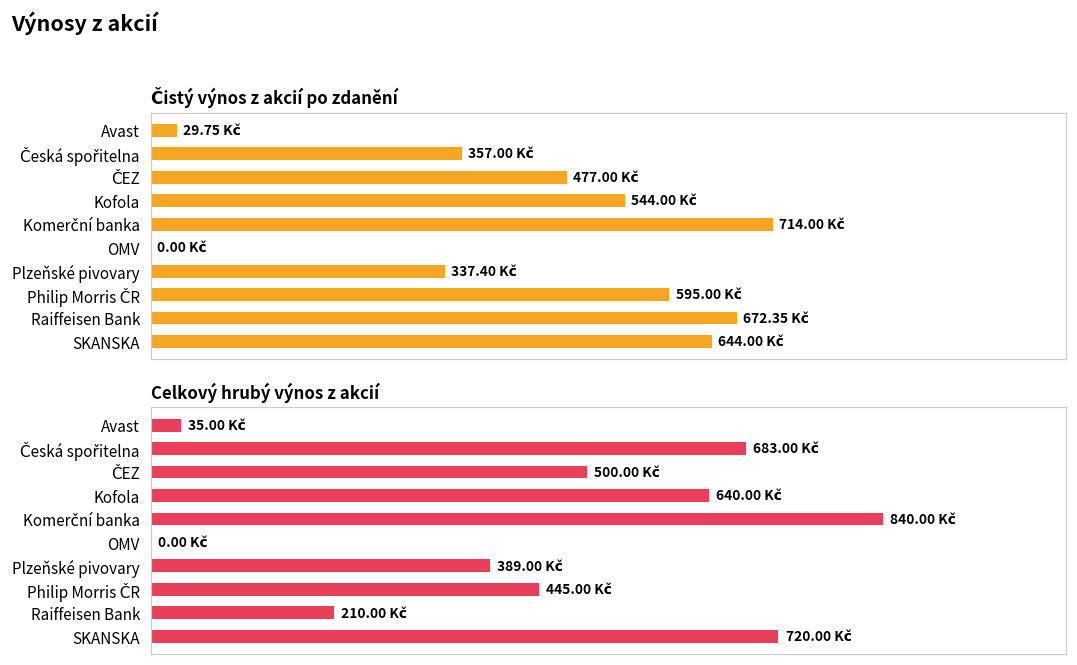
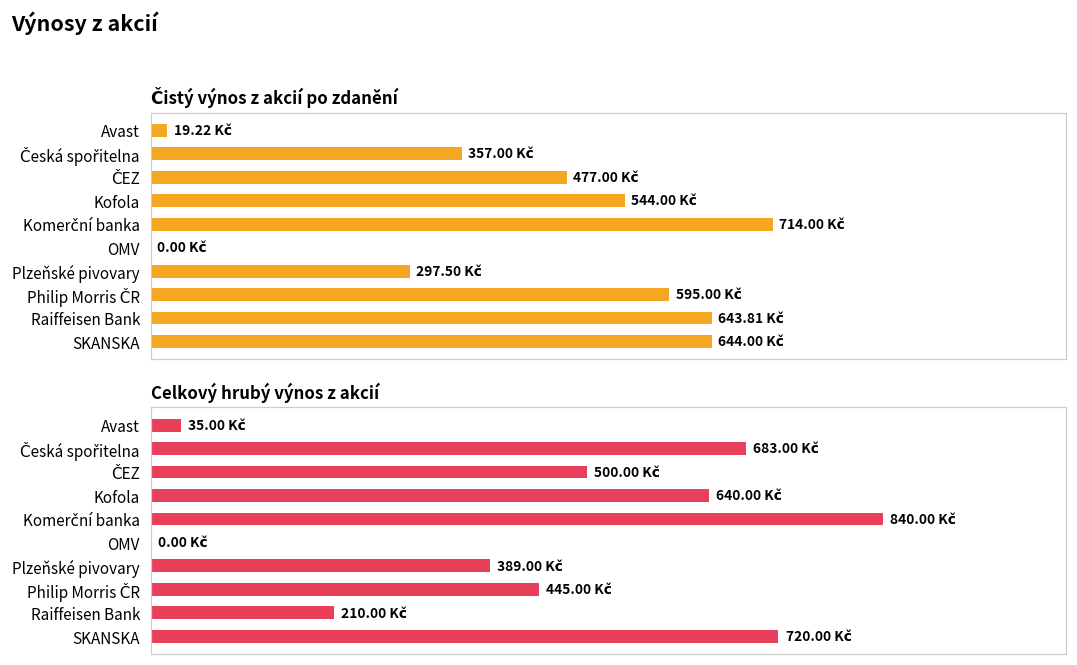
Čistý výnos z akcií po zdanění, Avast: 29.75 -> 19.22
Čistý výnos z akcií po zdanění, Plzeňské pivovary: 337.40 -> 297.50
Čistý výnos z akcií po zdanění, Raiffeisen Bank: 672.35 -> 643.81
